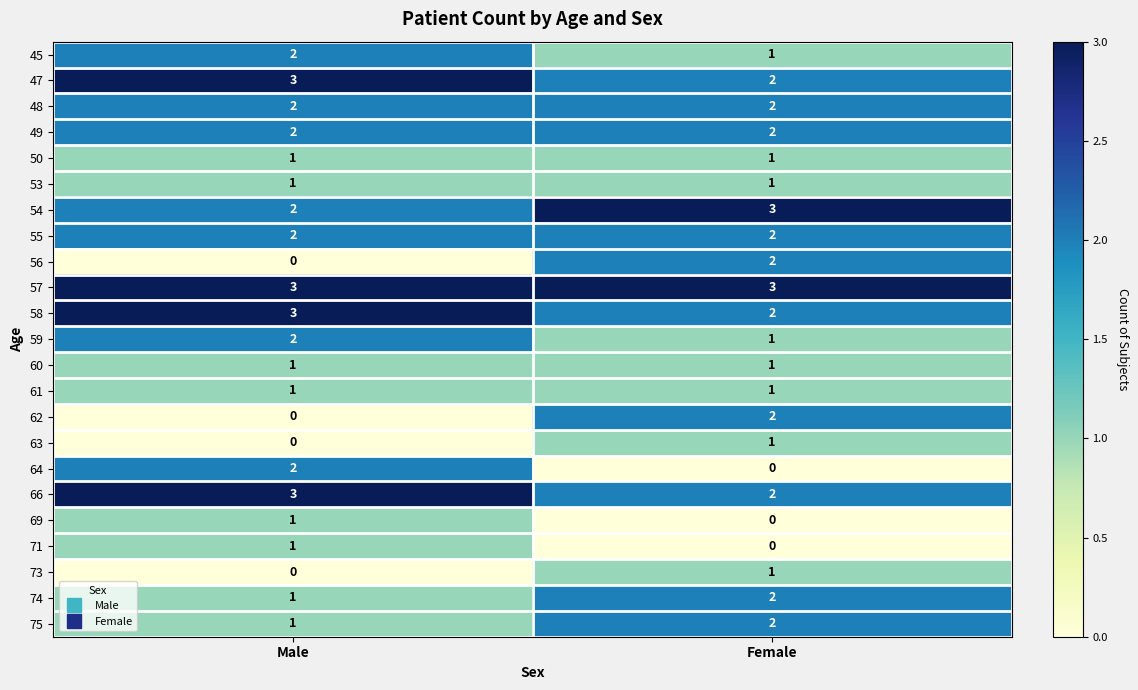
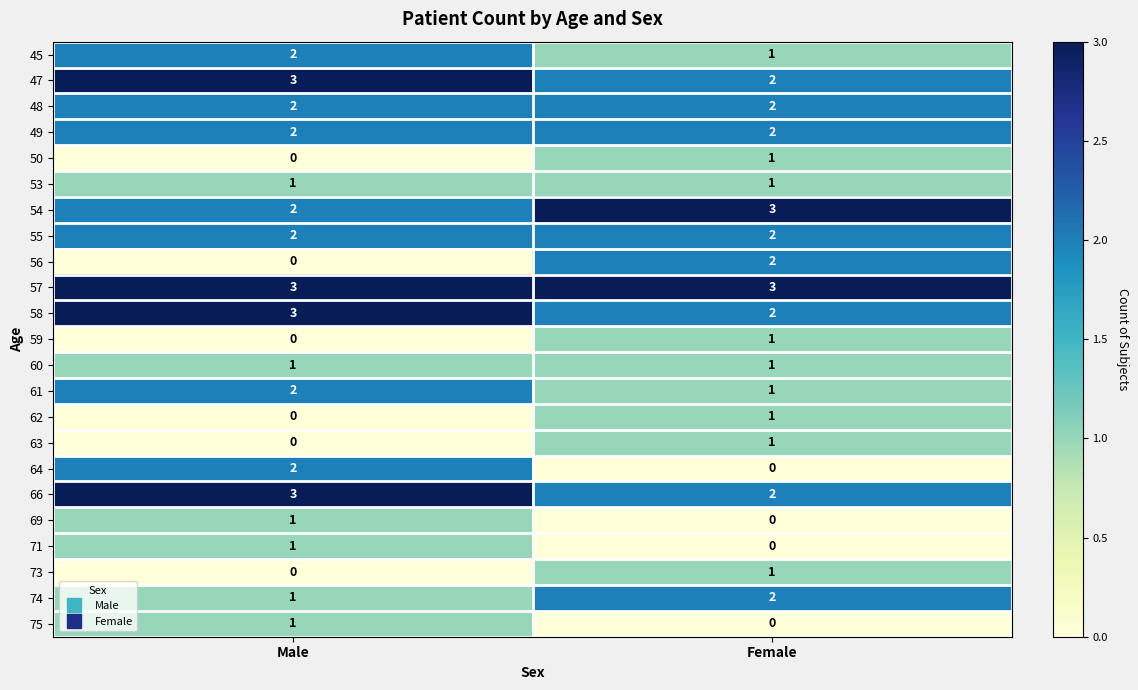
50, Male: 1 -> 0
59, Male: 2 -> 0
61, Male: 1 -> 2
62, Female: 2 -> 1
75, Female: 2 -> 0
